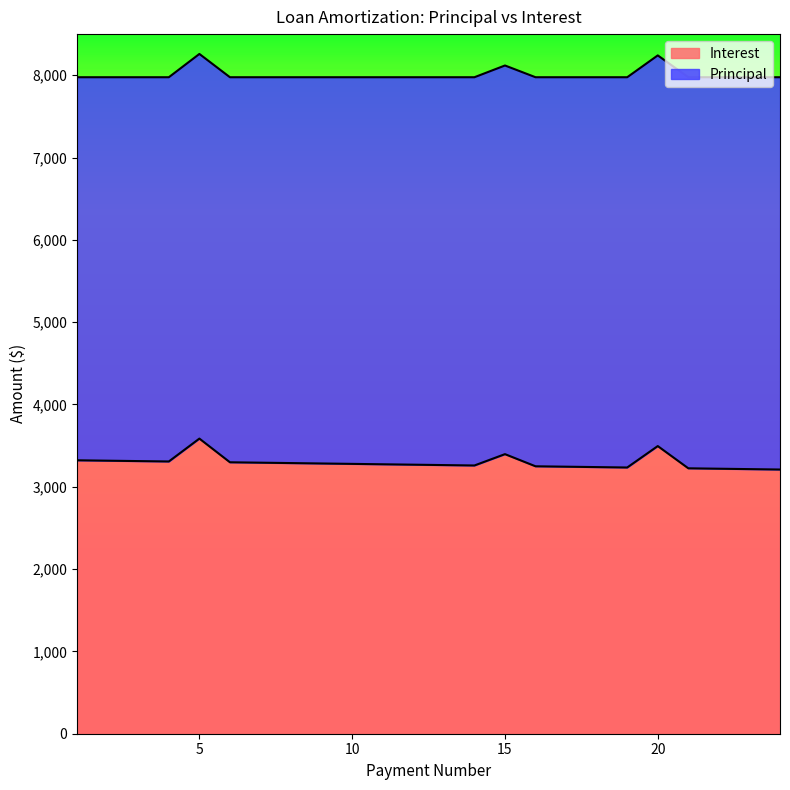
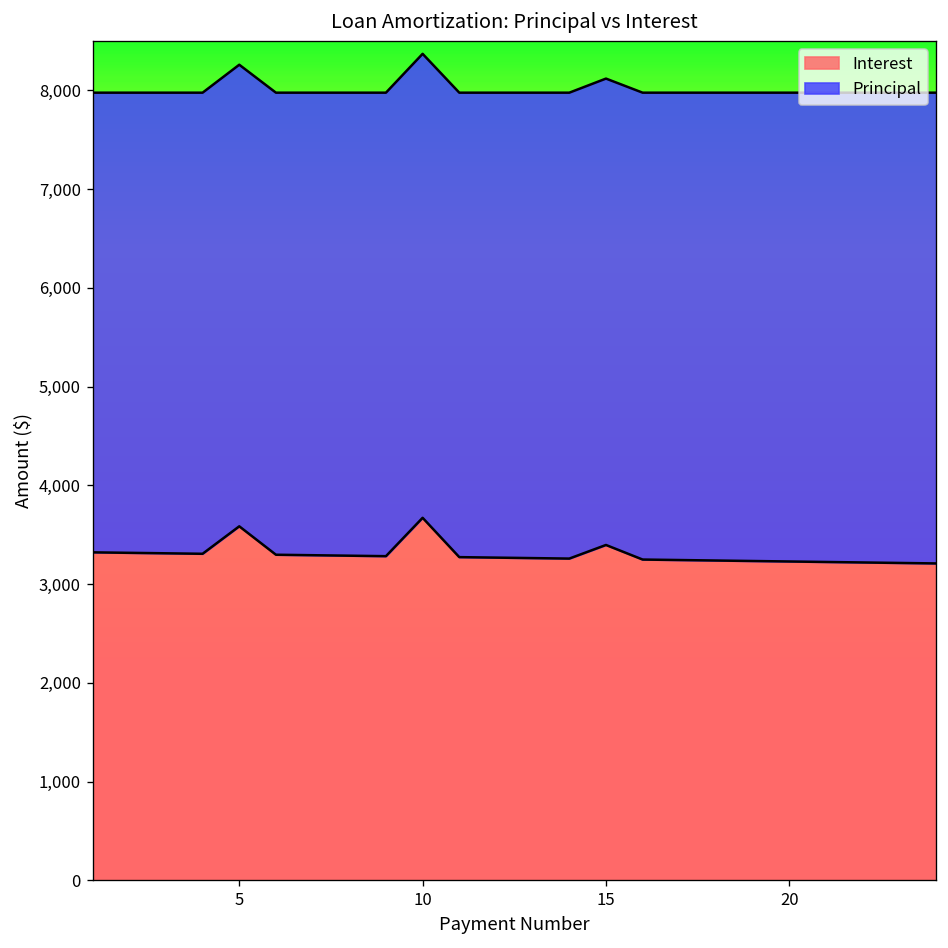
Interest, 10: 3,300 -> 3,700
Interest, 20: 3,500 -> 3,200
